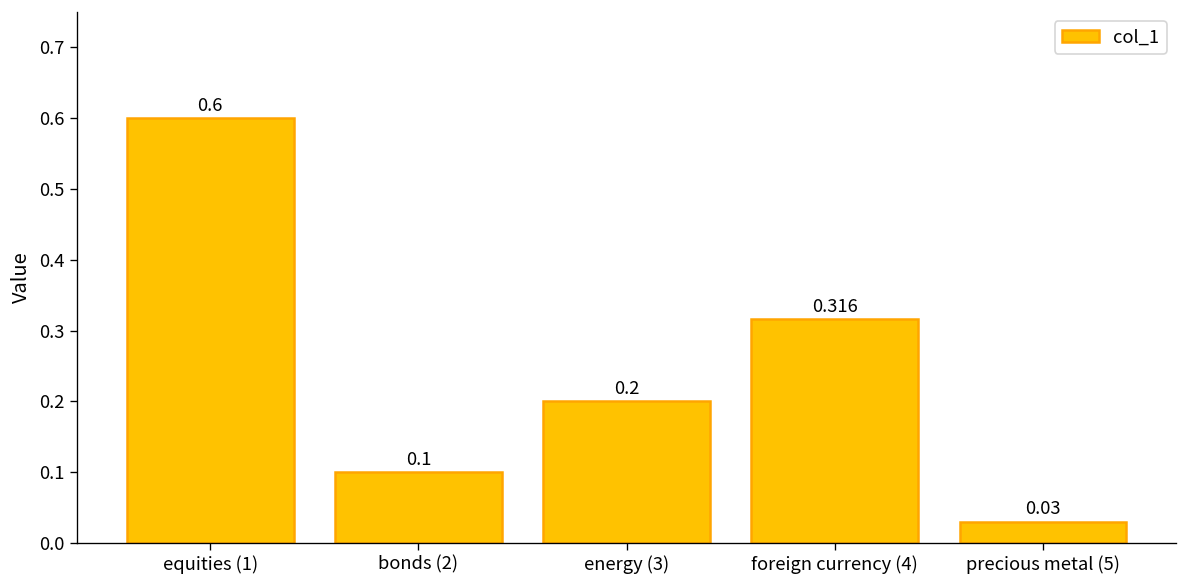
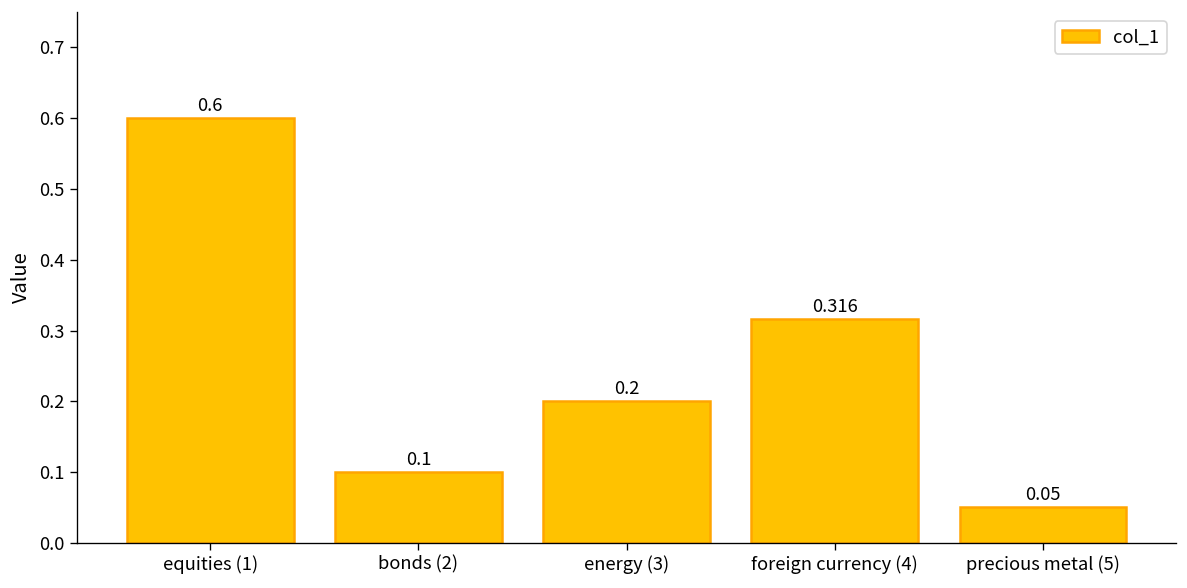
precious metal (5): 0.03 -> 0.05
